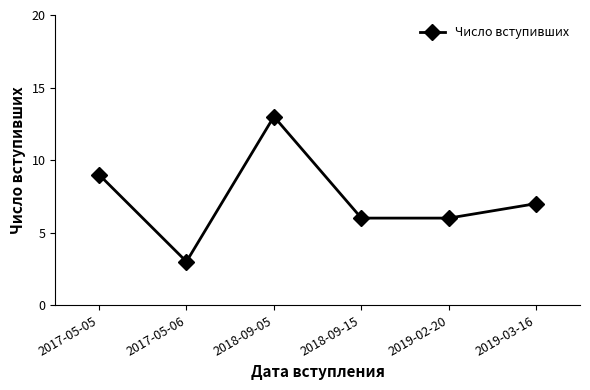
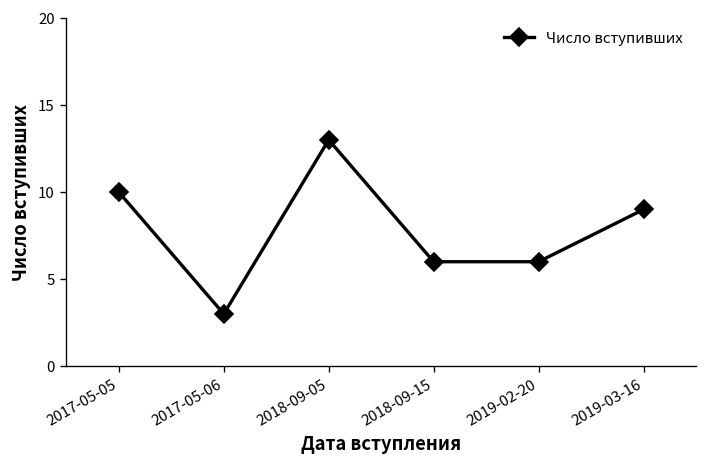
2017-05-05: 9 -> 10
2019-03-16: 7 -> 9
